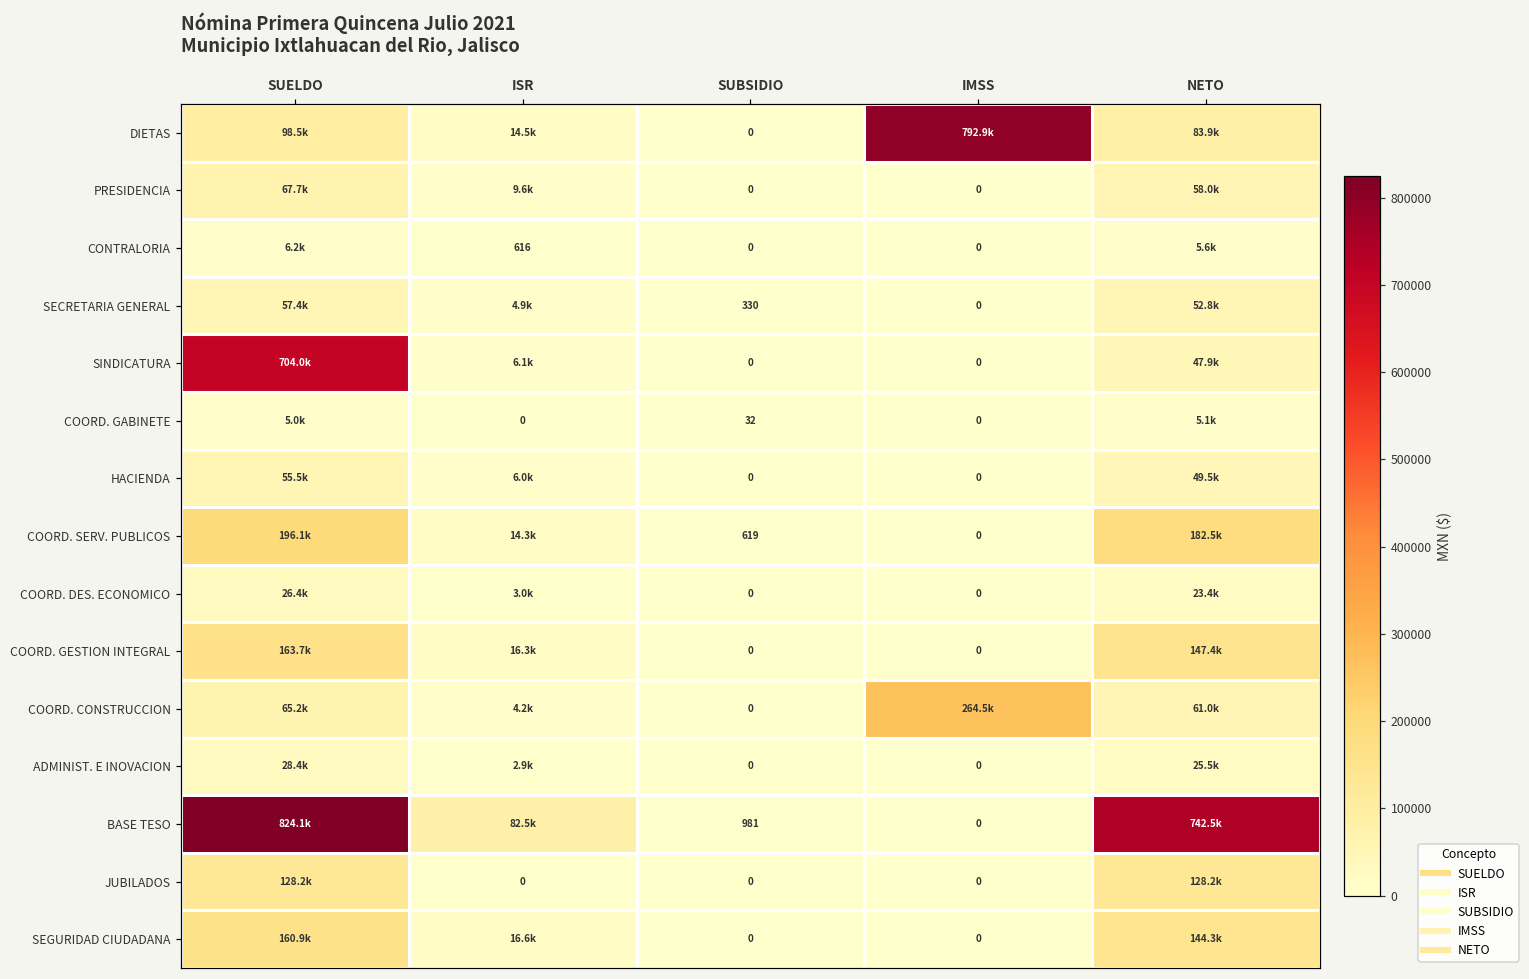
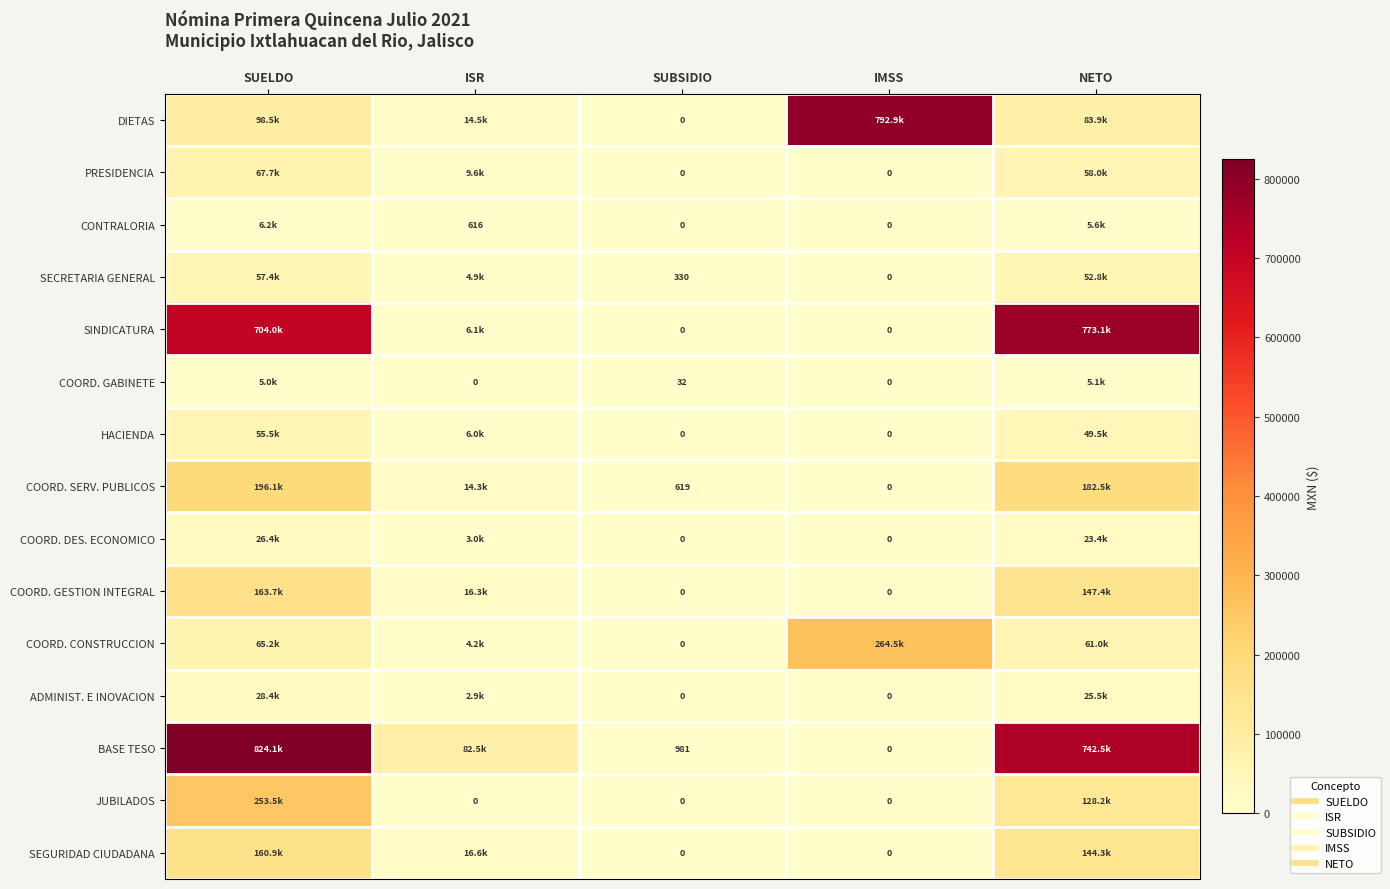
SINDICATURA, NETO: 47.9k -> 773.1k
JUBILADOS, SUELDO: 128.2k -> 253.5k
